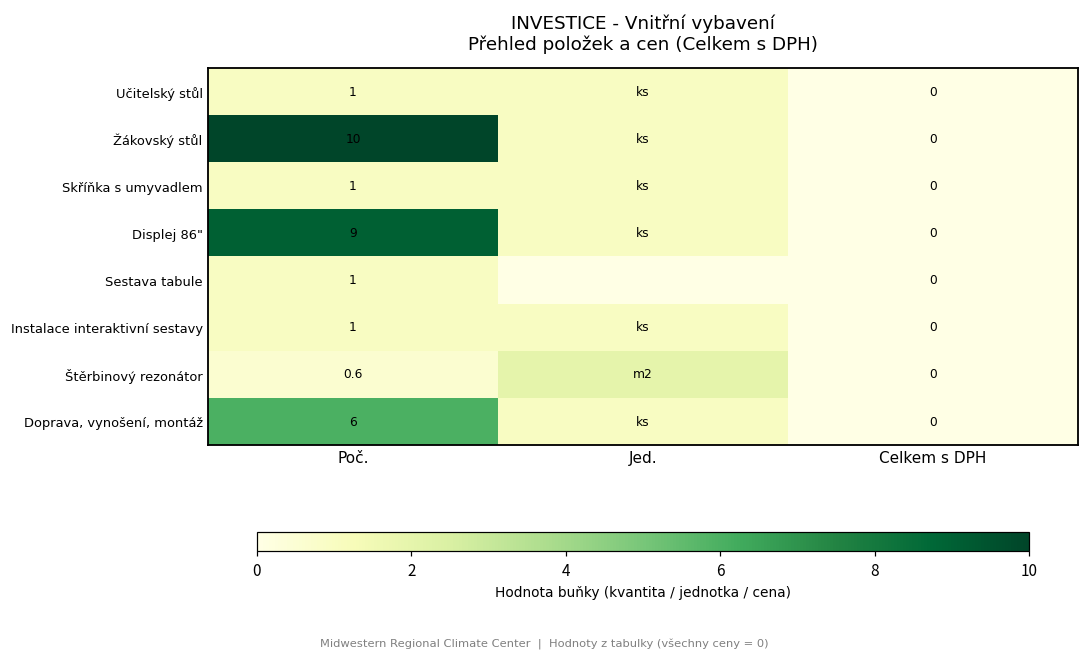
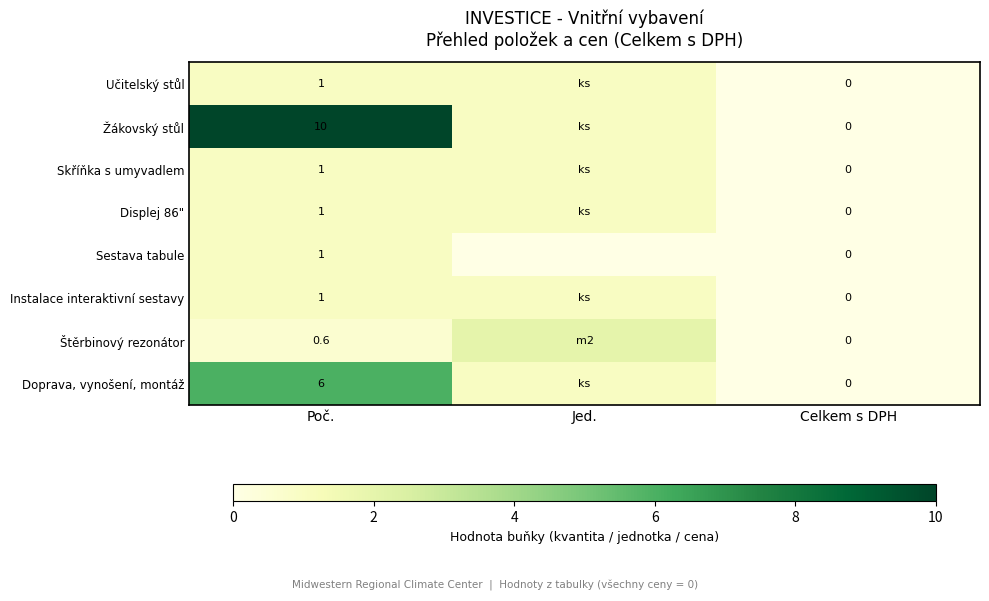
Displej 86", Poč.: 9 -> 1
